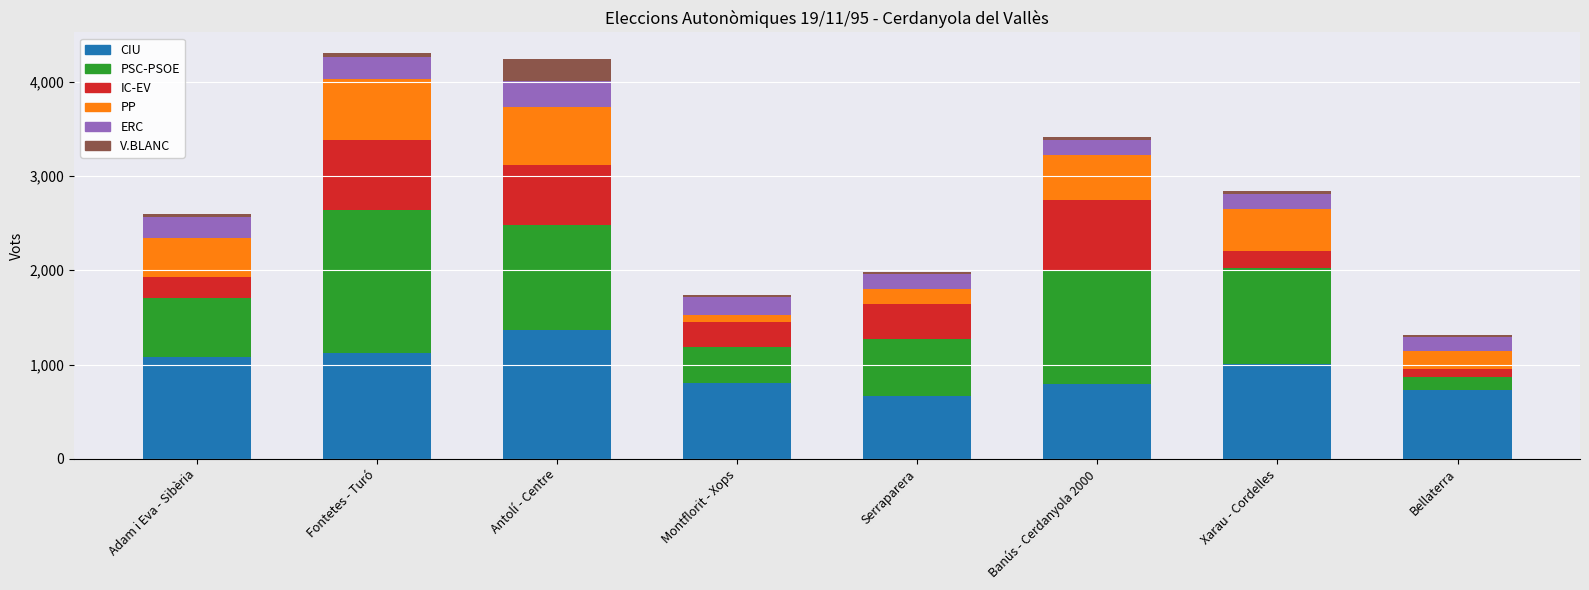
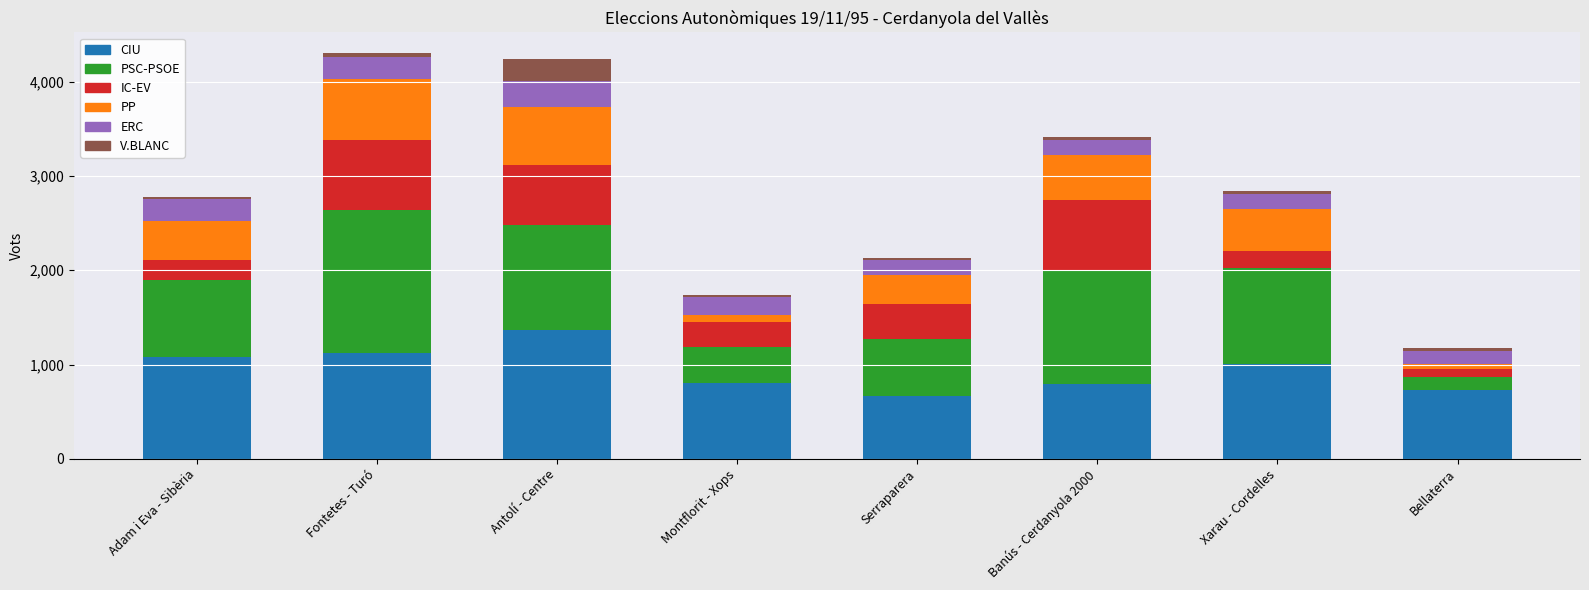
PSC-PSOE, Adam i Eva - Sibèria: 600 -> 800
PP, Serraparera: 200 -> 300
PP, Bellaterra: 200 -> 100
